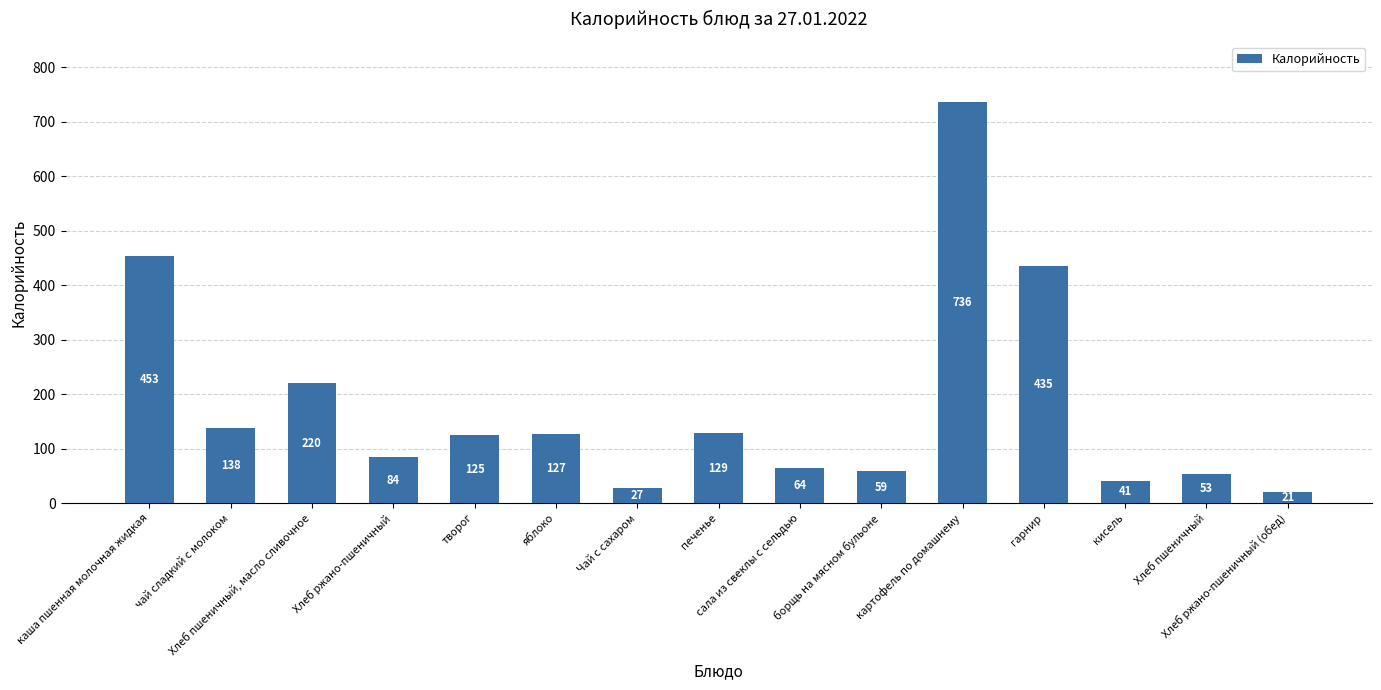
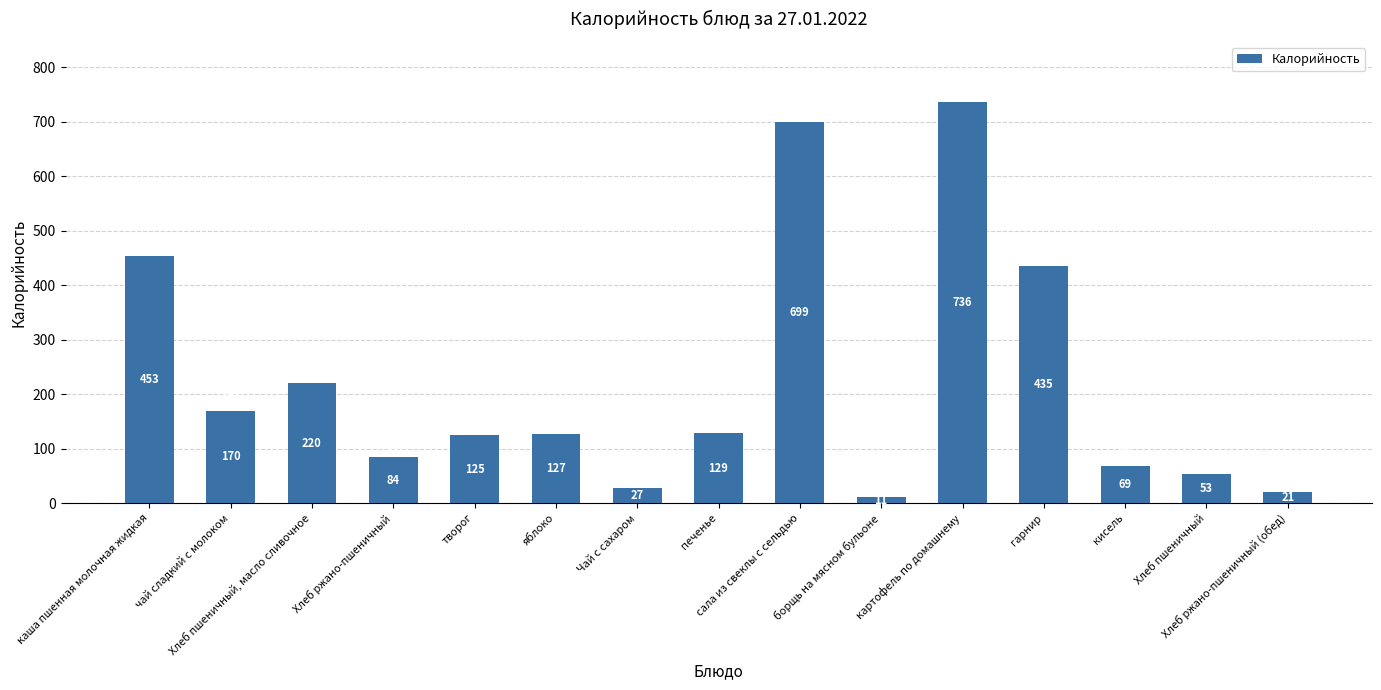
чай сладкий с молоком: 138 -> 170
сала из свеклы с сельдью: 64 -> 699
борщь на мясном бульоне: 60 -> 10
кисель: 41 -> 69
